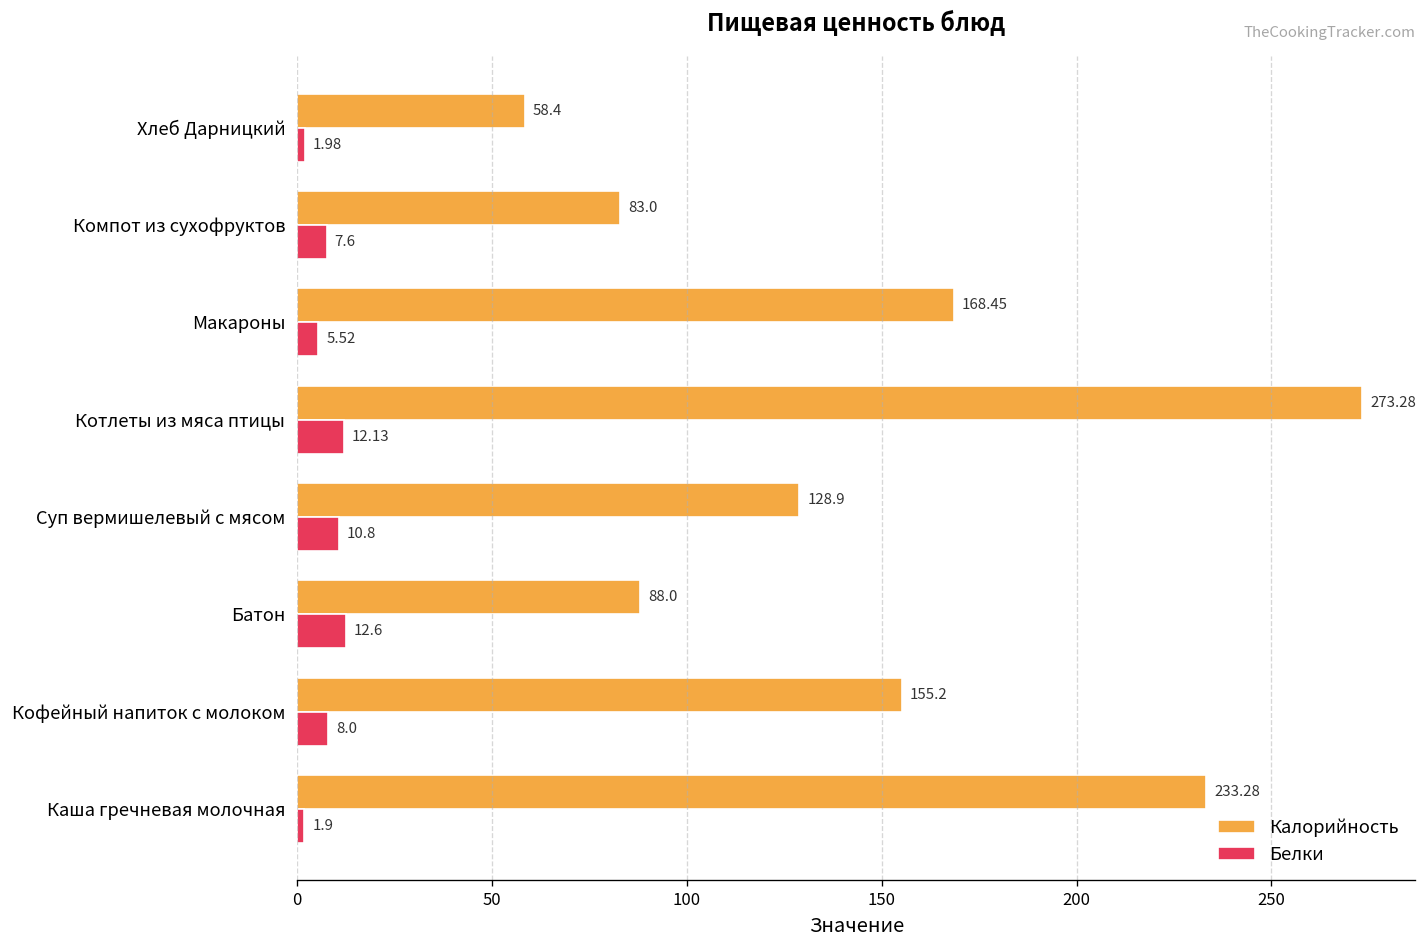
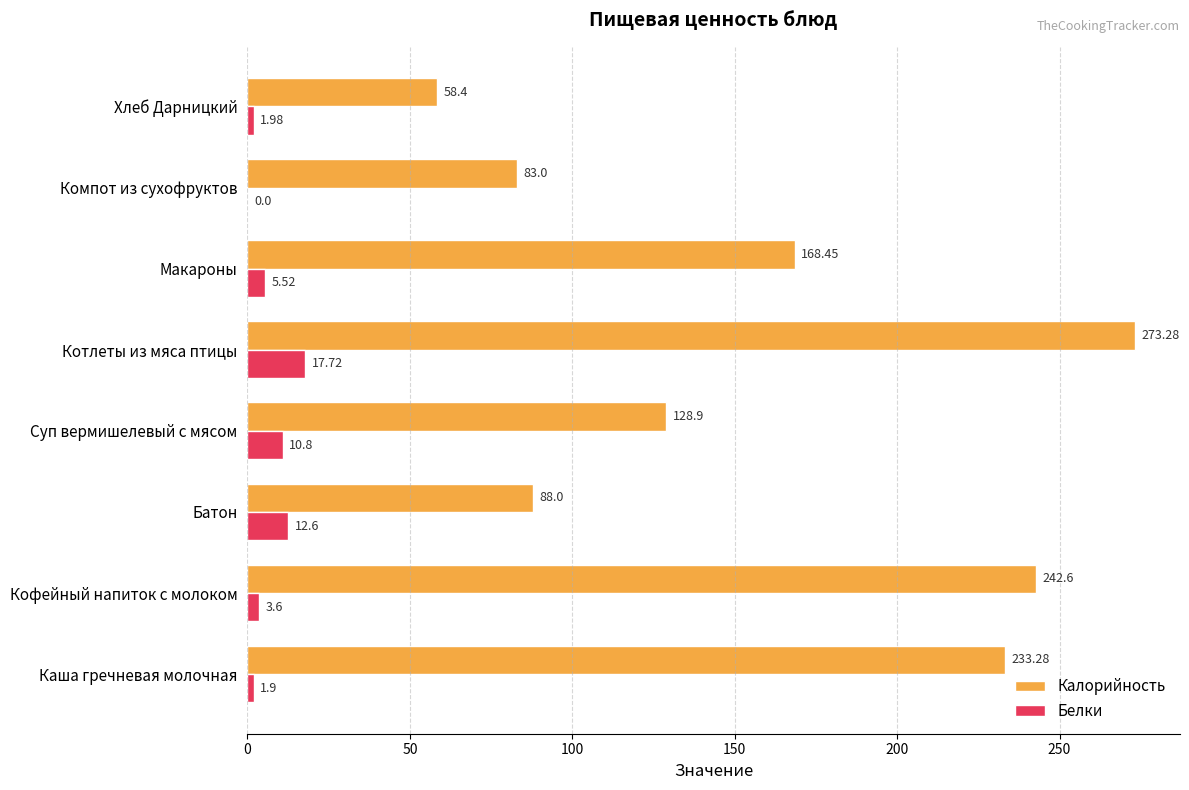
Белки, Компот из сухофруктов: 7.6 -> 0.0
Белки, Котлеты из мяса птицы: 12.13 -> 17.72
Калорийность, Кофейный напиток с молоком: 155.2 -> 242.6
Белки, Кофейный напиток с молоком: 8.0 -> 3.6
